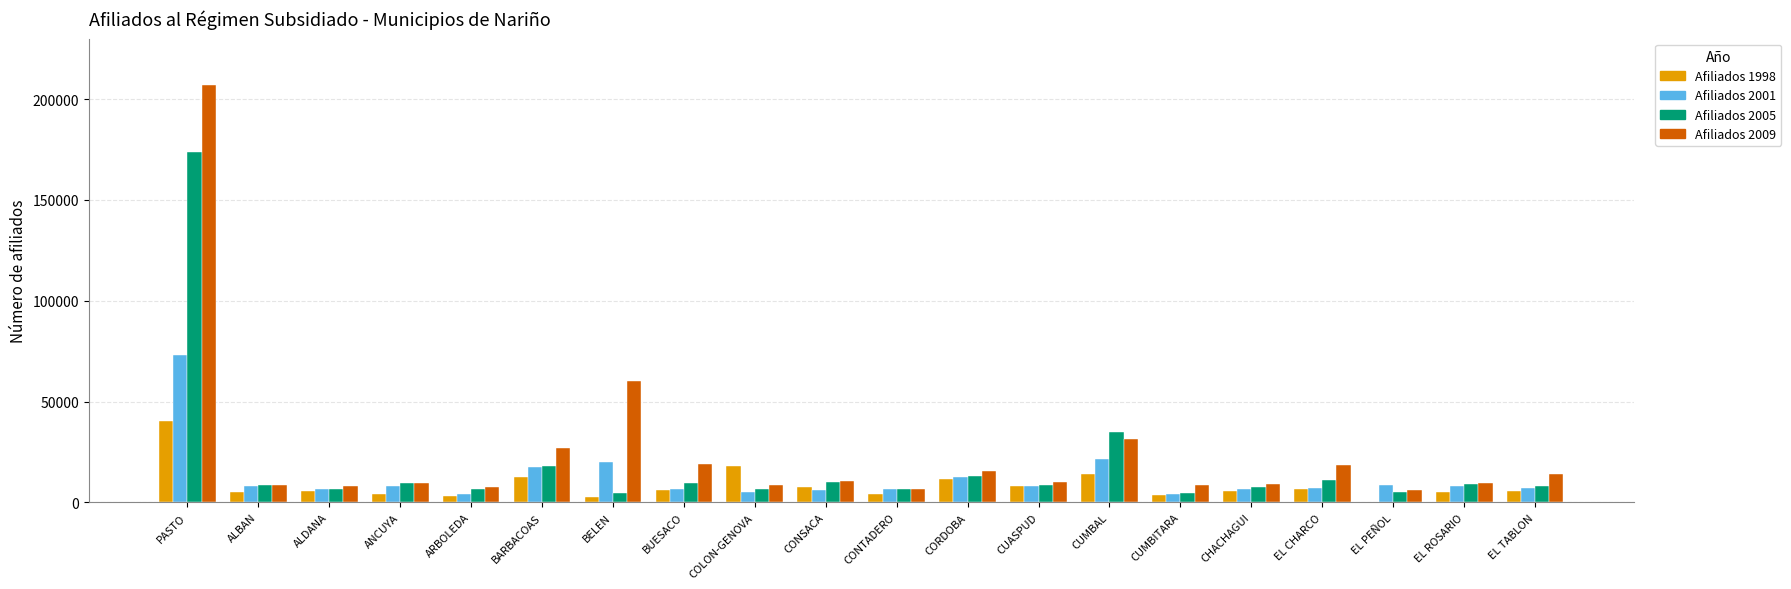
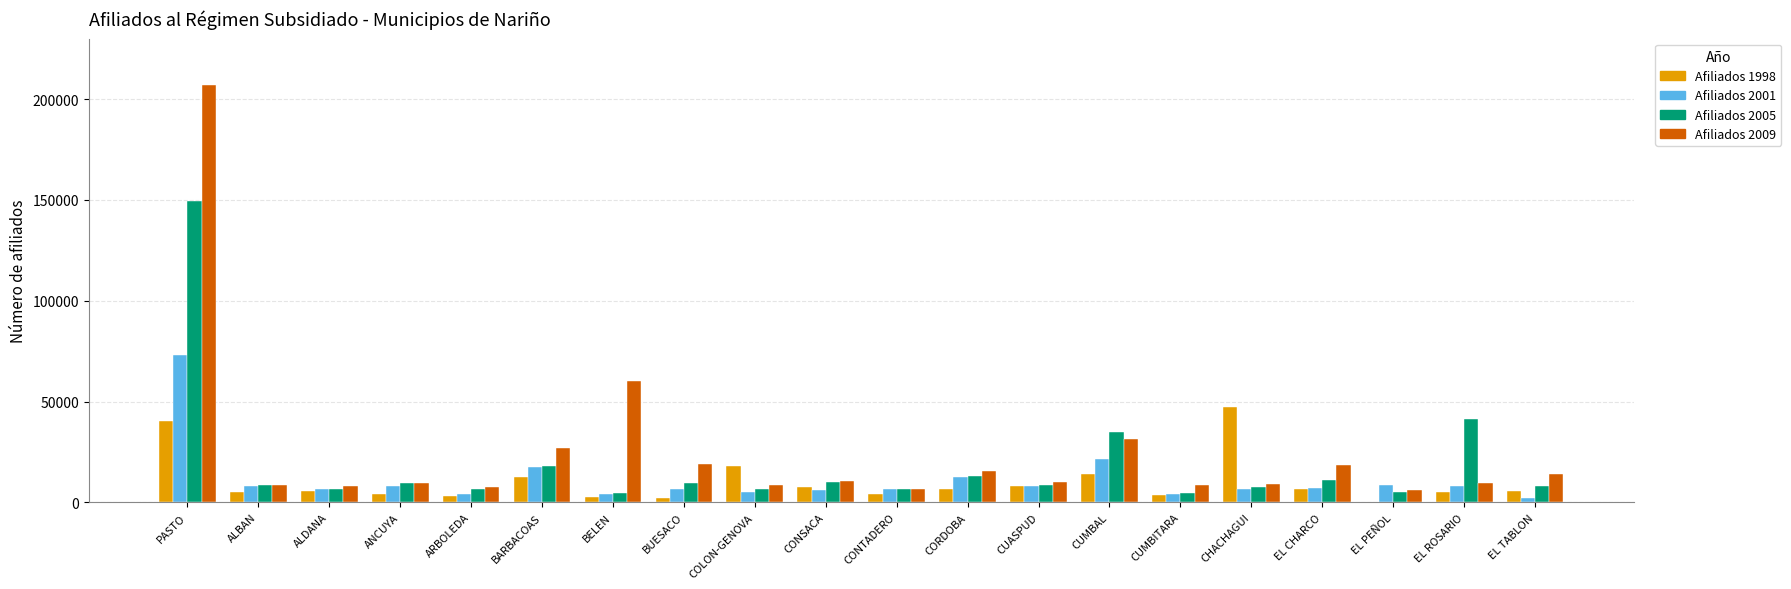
Afiliados 2005, PASTO: 174000 -> 150000
Afiliados 2001, BELEN: 20000 -> 4000
Afiliados 1998, BUESACO: 6000 -> 2000
Afiliados 1998, CORDOBA: 11000 -> 7000
Afiliados 1998, CHACHAGUI: 6000 -> 47000
Afiliados 2005, EL ROSARIO: 9000 -> 41000
Afiliados 2001, EL TABLON: 7000 -> 2000
